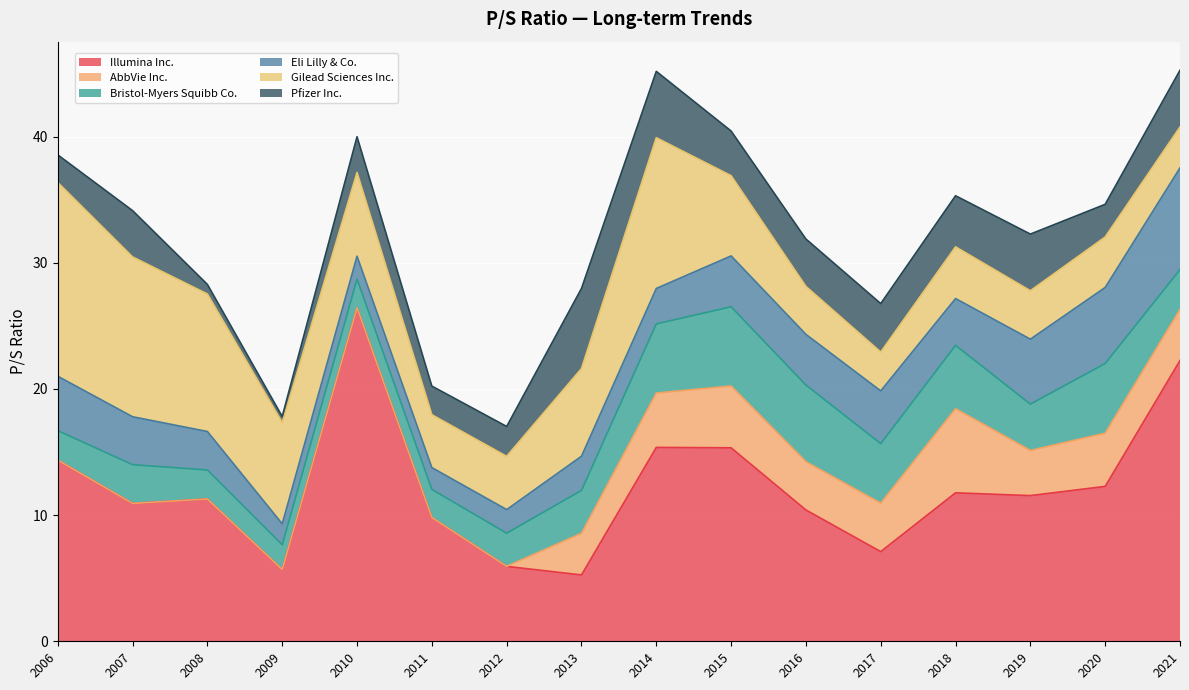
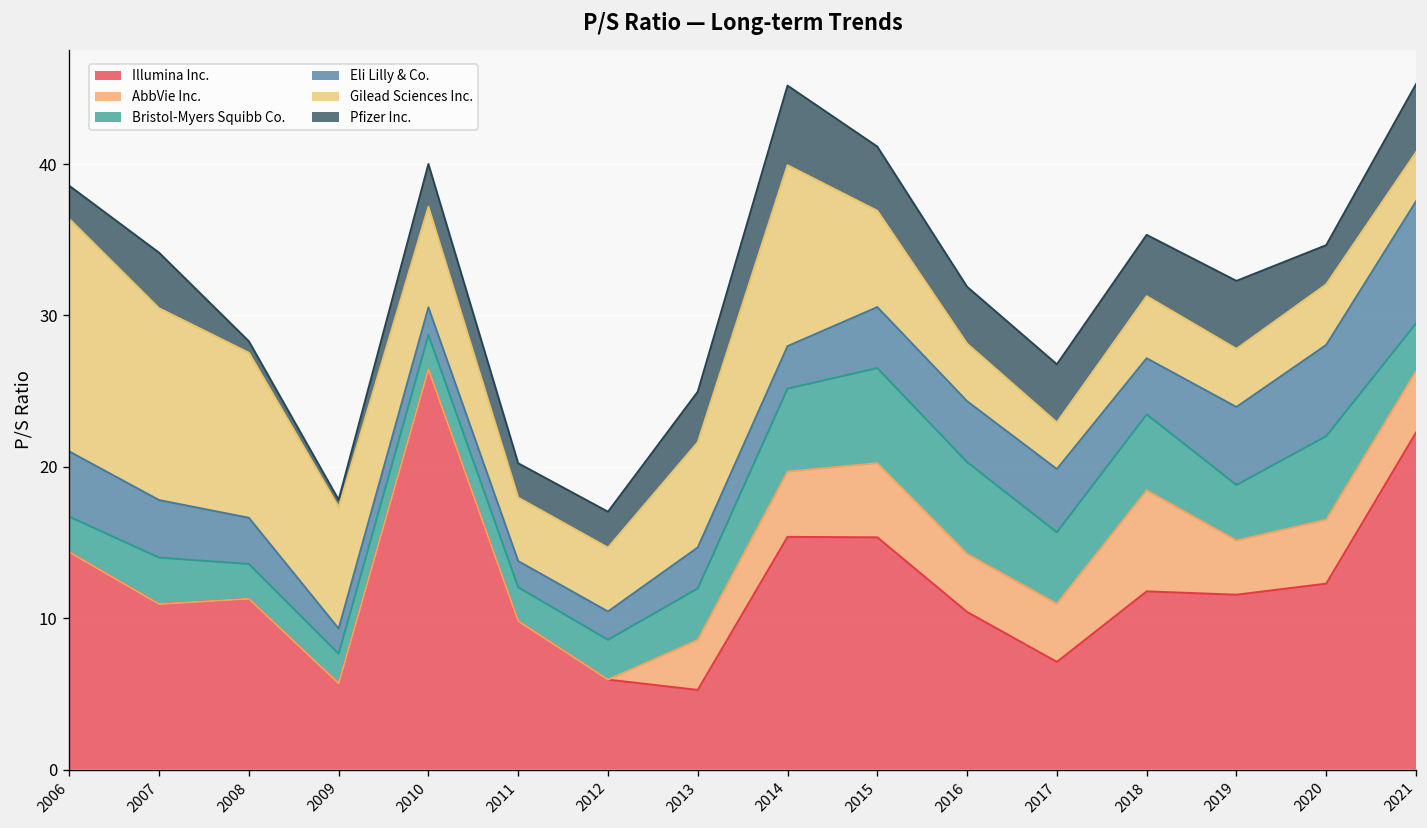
Pfizer Inc., 2013: 6.4 -> 3.3
Pfizer Inc., 2015: 3.5 -> 4.2
